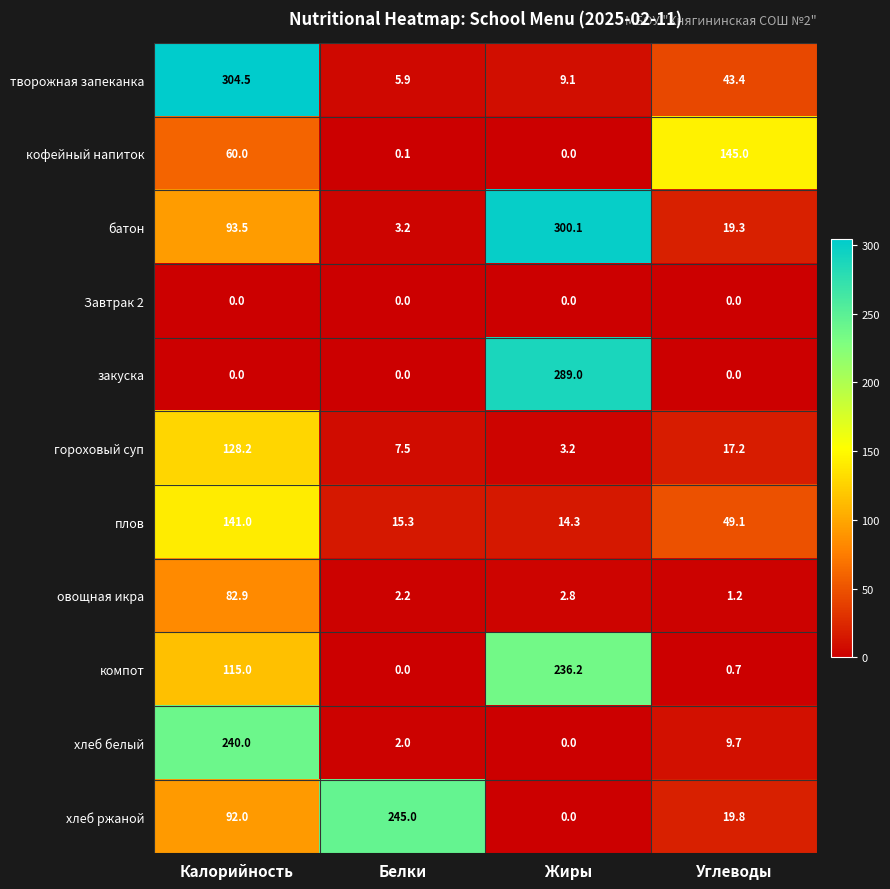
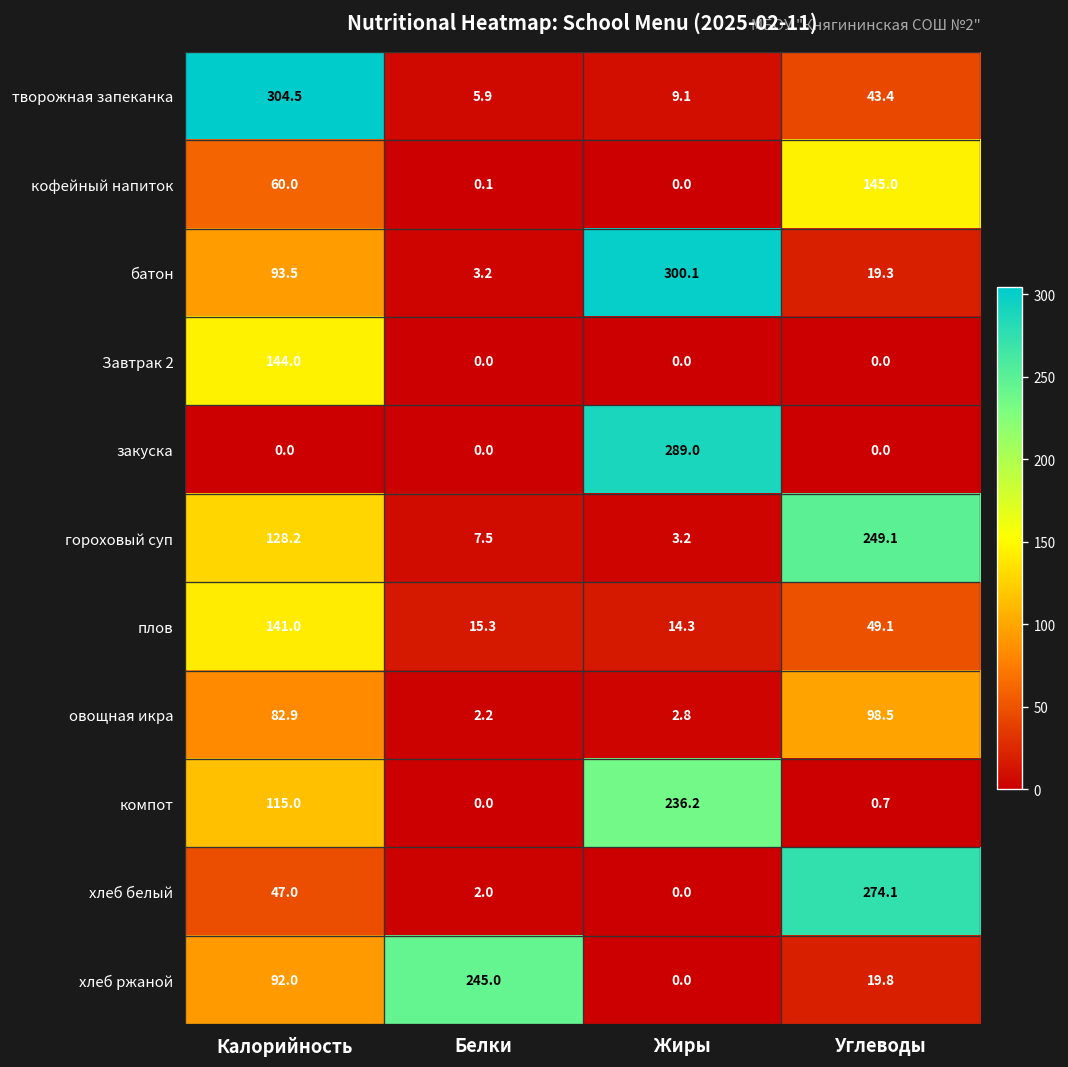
Завтрак 2, Калорийность: 0.0 -> 144.0
гороховый суп, Углеводы: 17.2 -> 249.1
овощная икра, Углеводы: 1.2 -> 98.5
хлеб белый, Калорийность: 240.0 -> 47.0
хлеб белый, Углеводы: 9.7 -> 274.1
